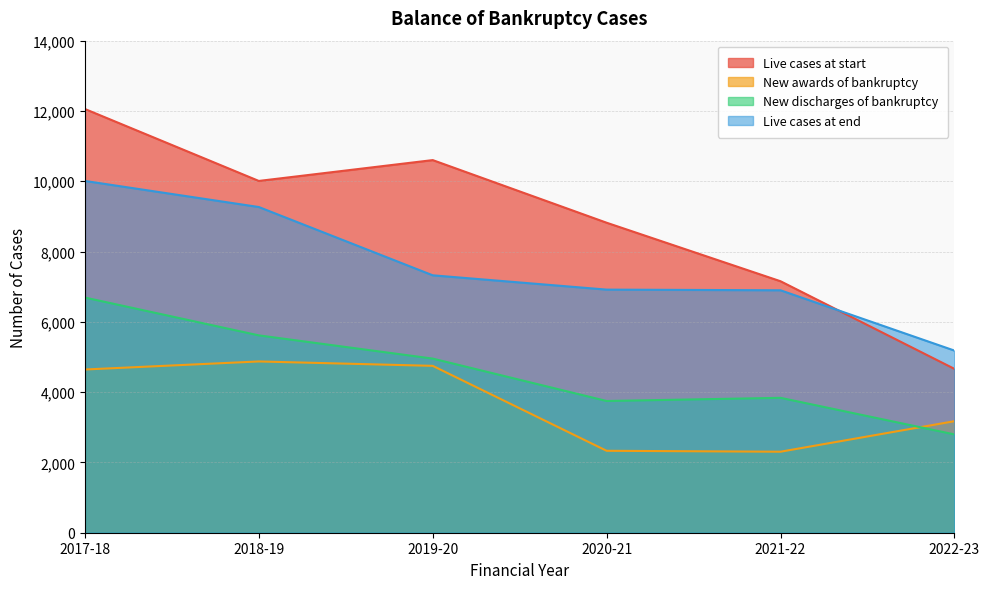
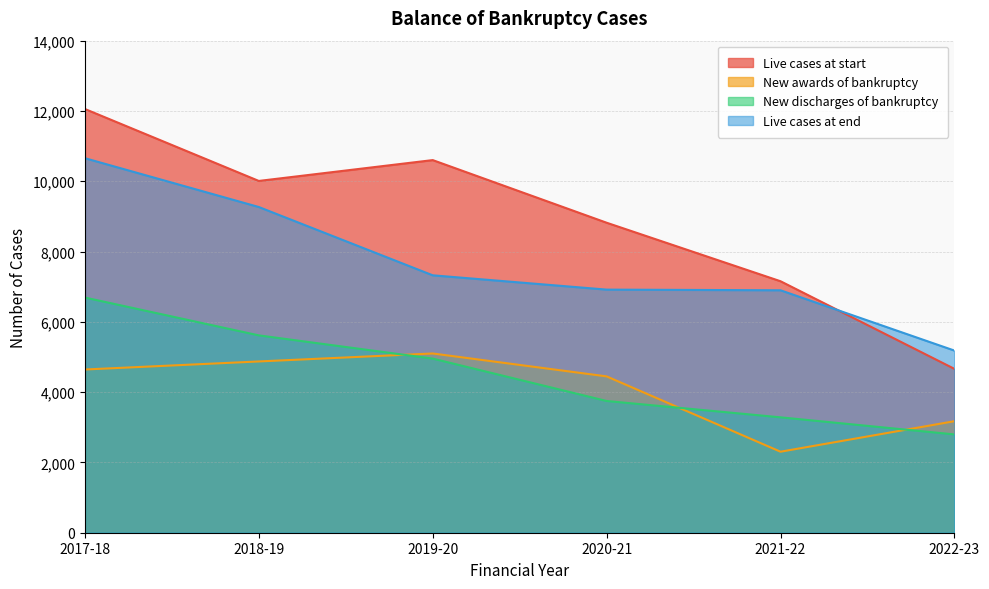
Live cases at end, 2017-18: 10,000 -> 10,700
New awards of bankruptcy, 2019-20: 4,700 -> 5,100
New awards of bankruptcy, 2020-21: 2,300 -> 4,400
New discharges of bankruptcy, 2021-22: 3,800 -> 3,300
